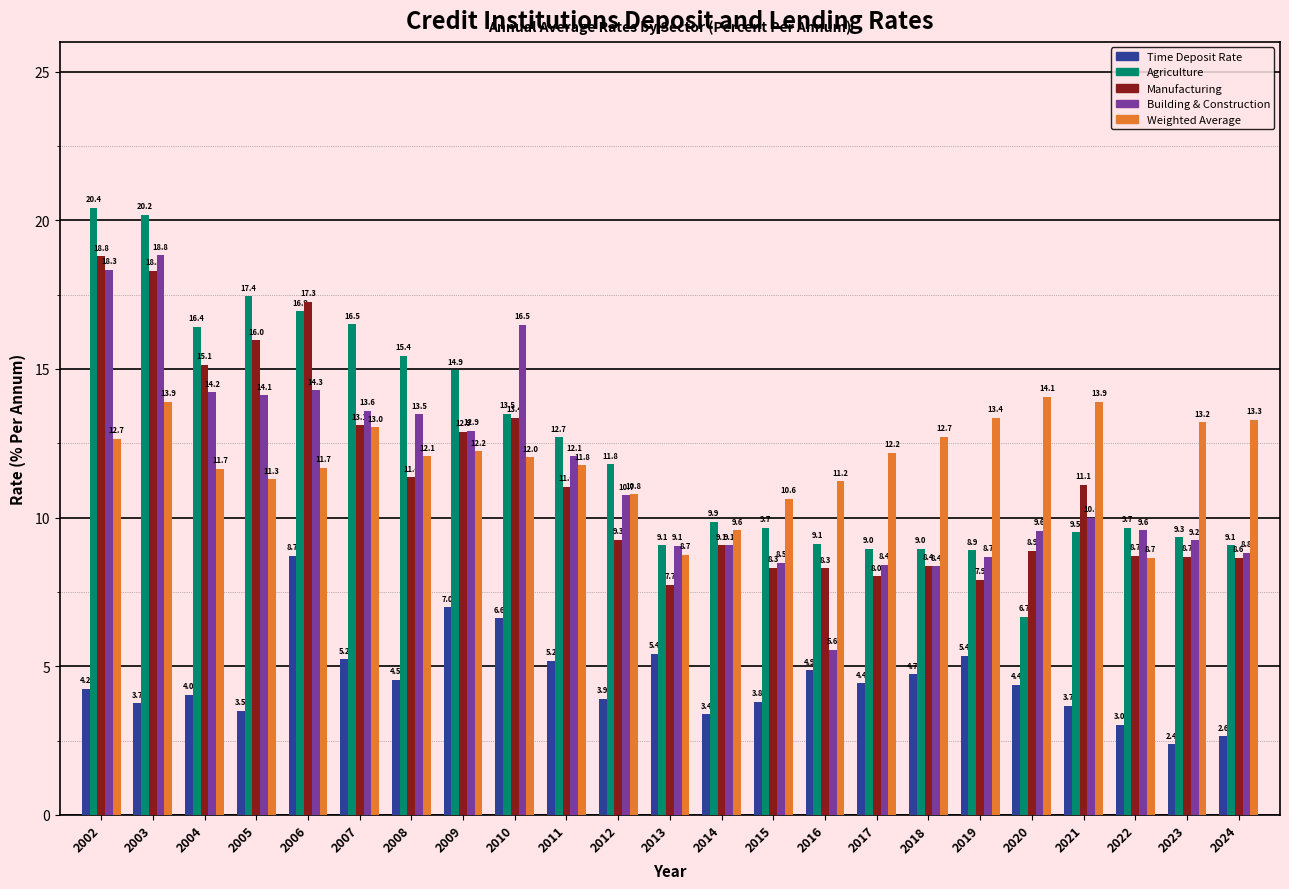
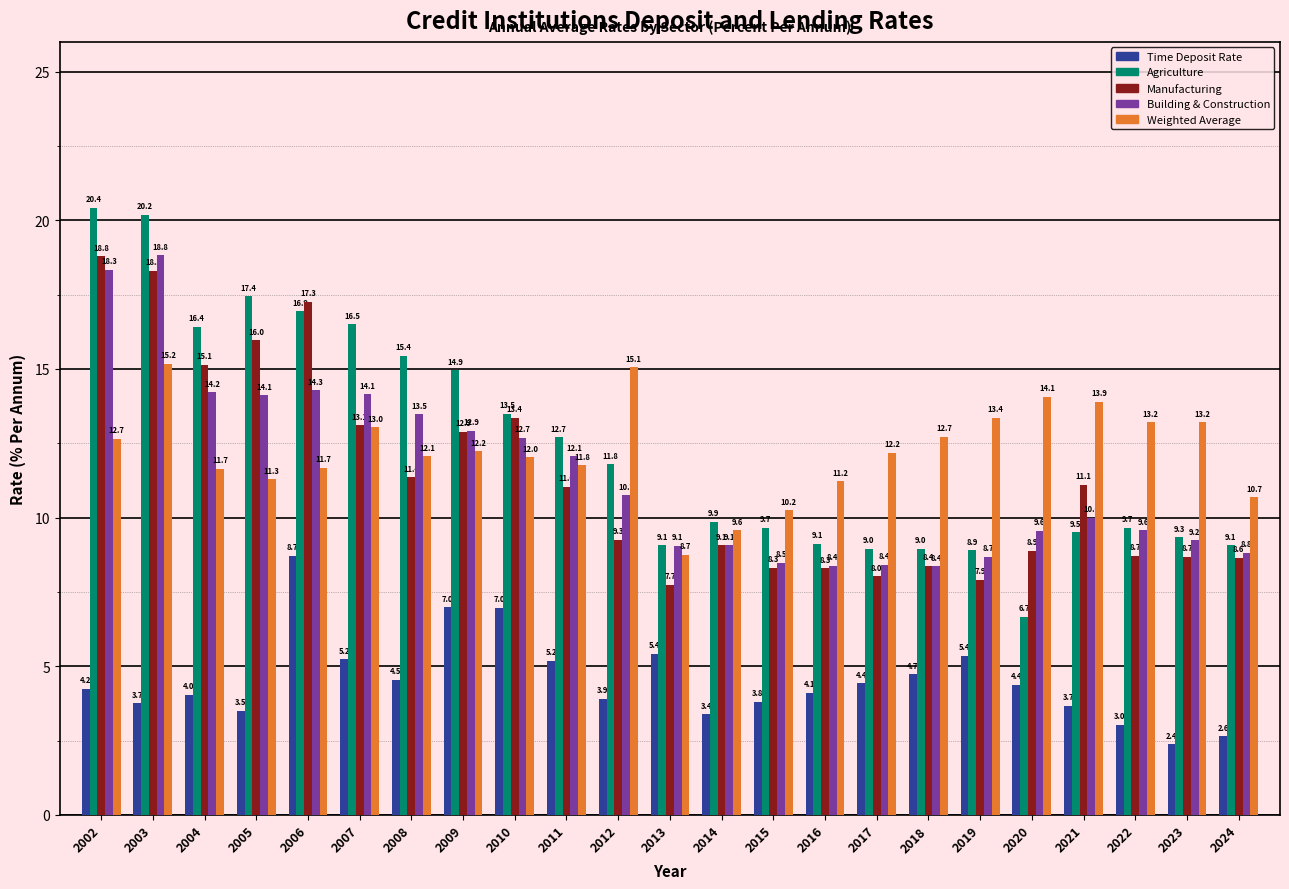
Weighted Average, 2003: 13.9 -> 15.2
Building & Construction, 2007: 13.6 -> 14.1
Time Deposit Rate, 2010: 6.6 -> 7.0
Building & Construction, 2010: 16.5 -> 12.7
Weighted Average, 2012: 10.8 -> 15.1
Weighted Average, 2015: 10.6 -> 10.2
Time Deposit Rate, 2016: 4.9 -> 4.1
Building & Construction, 2016: 5.6 -> 8.4
Weighted Average, 2022: 8.7 -> 13.2
Weighted Average, 2024: 13.3 -> 10.7
